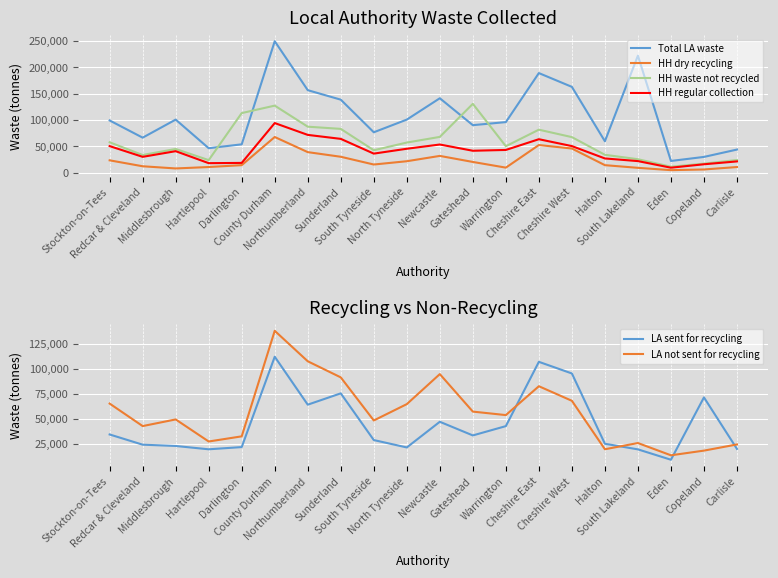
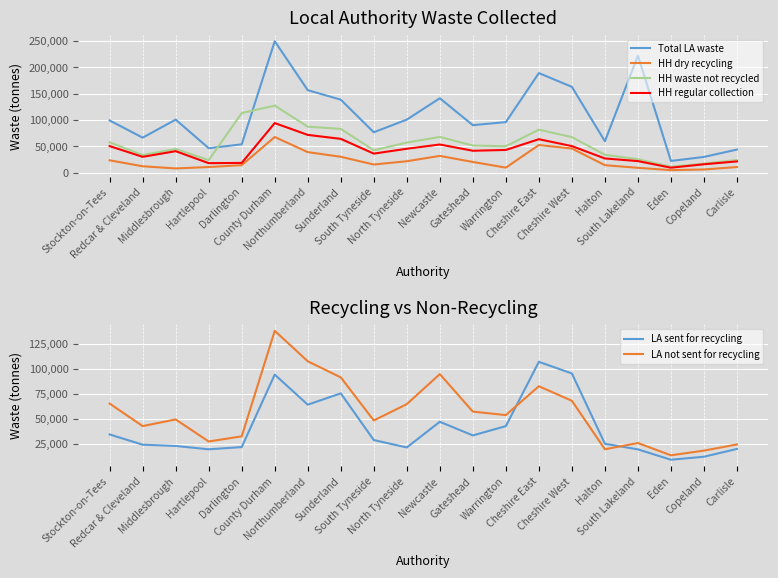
Local Authority Waste Collected, HH waste not recycled, Gateshead: 130,000 -> 50,000
Recycling vs Non-Recycling, LA sent for recycling, County Durham: 112,000 -> 94,000
Recycling vs Non-Recycling, LA sent for recycling, Copeland: 71,000 -> 12,000
